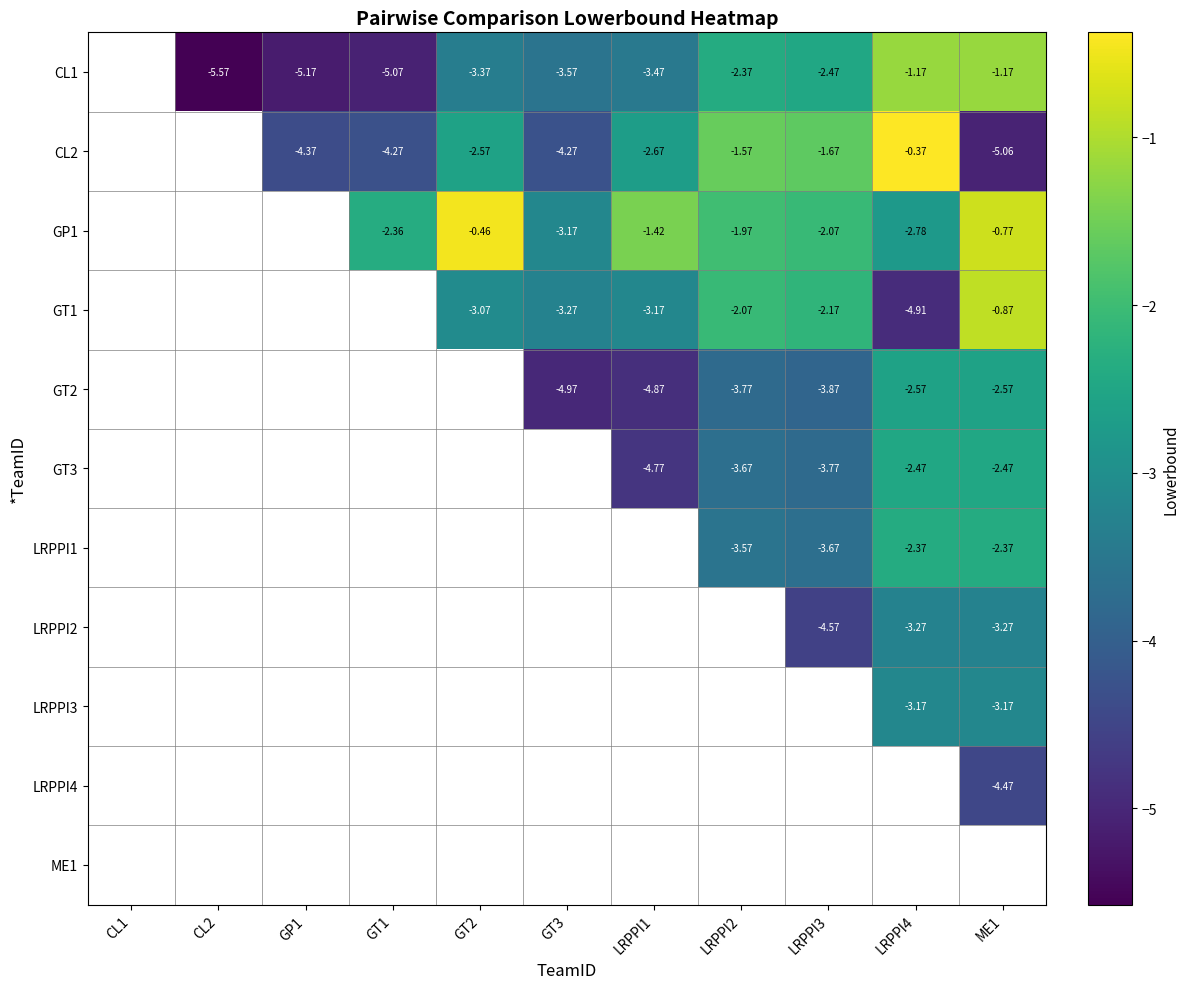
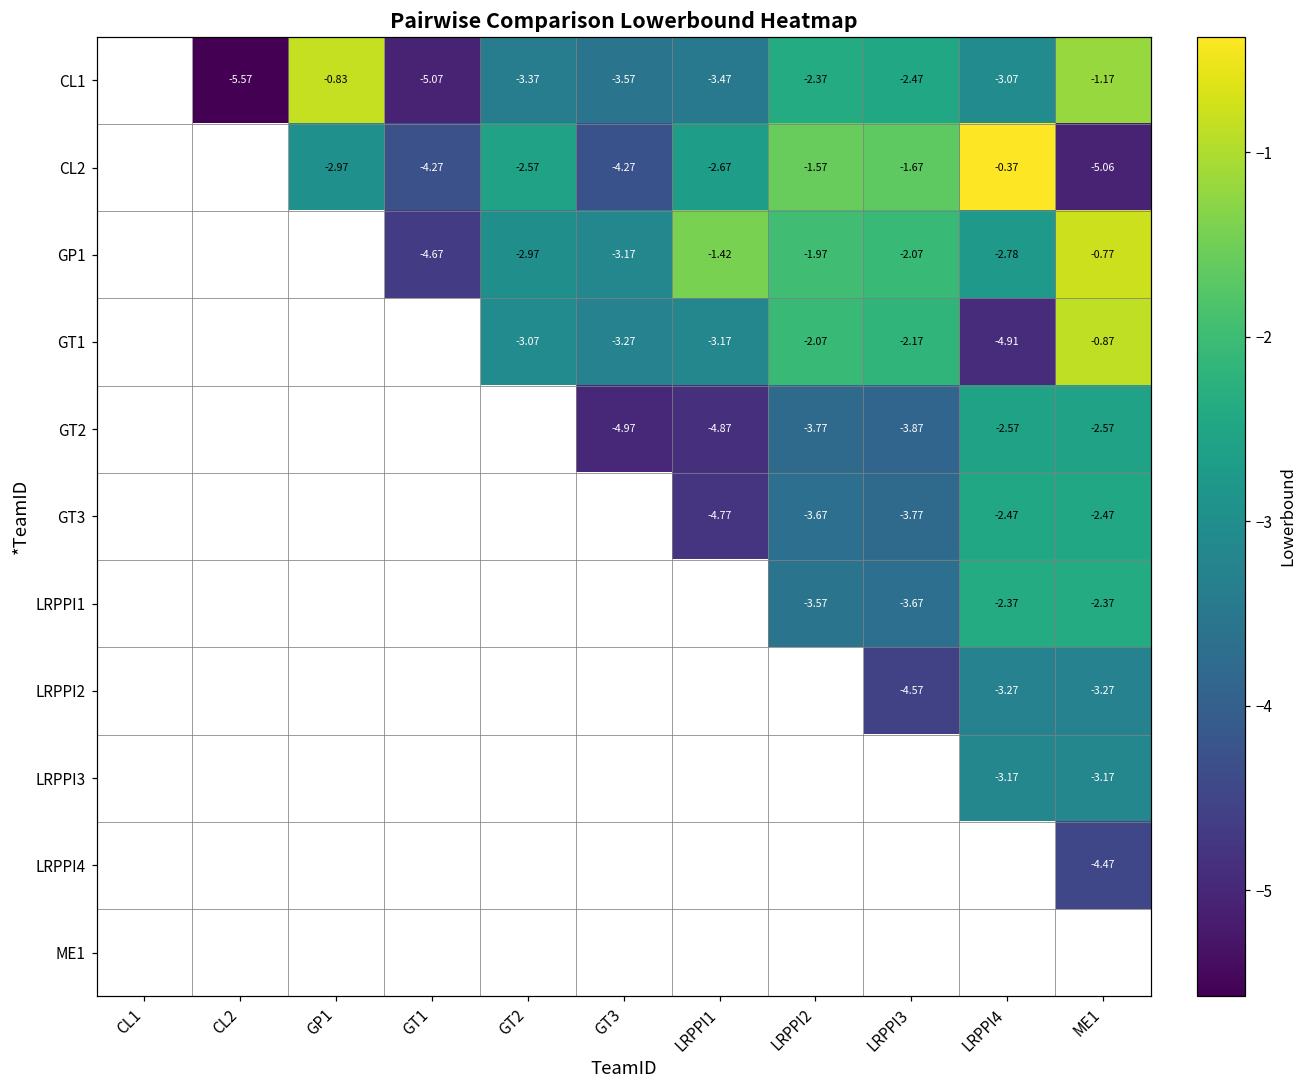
CL1, GP1: -5.17 -> -0.83
CL1, LRPPI4: -1.17 -> -3.07
CL2, GP1: -4.37 -> -2.97
GP1, GT1: -2.36 -> -4.67
GP1, GT2: -0.46 -> -2.97
